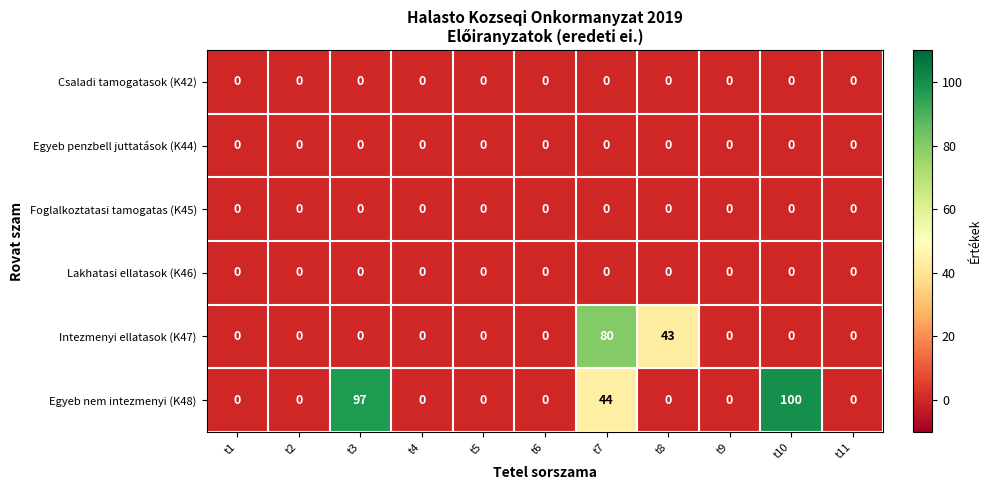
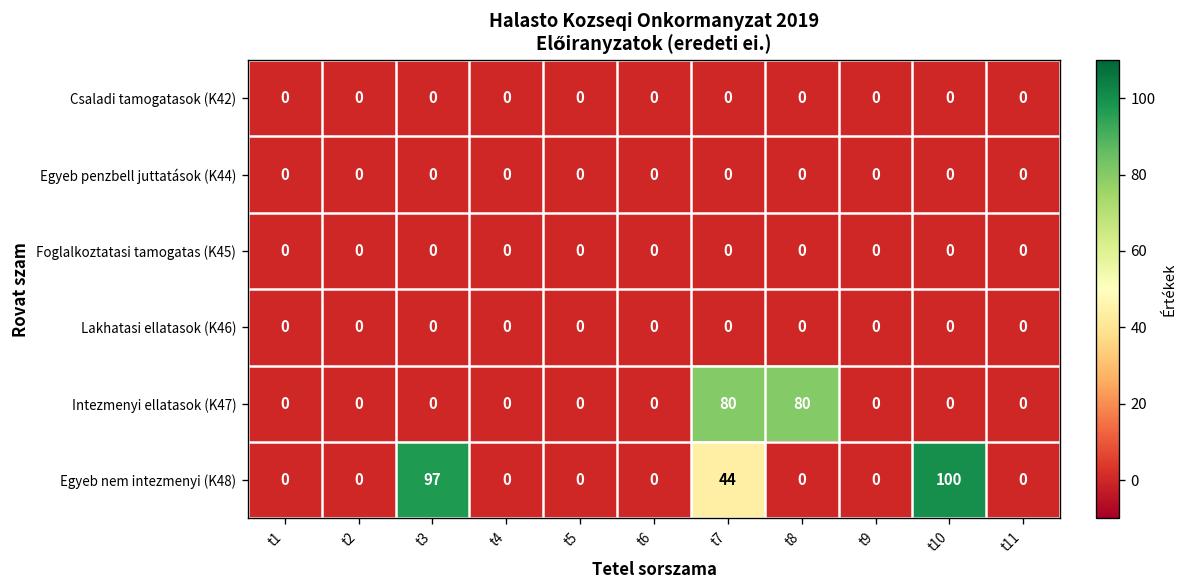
Intezmenyi ellatasok (K47), t8: 43 -> 80
